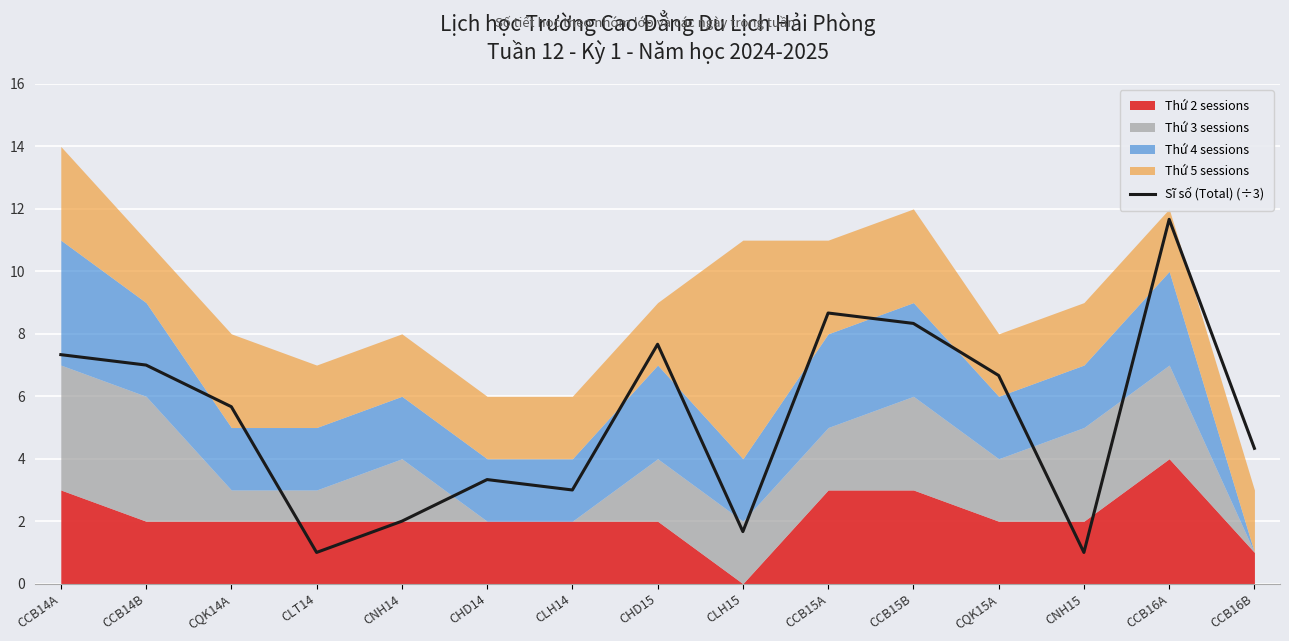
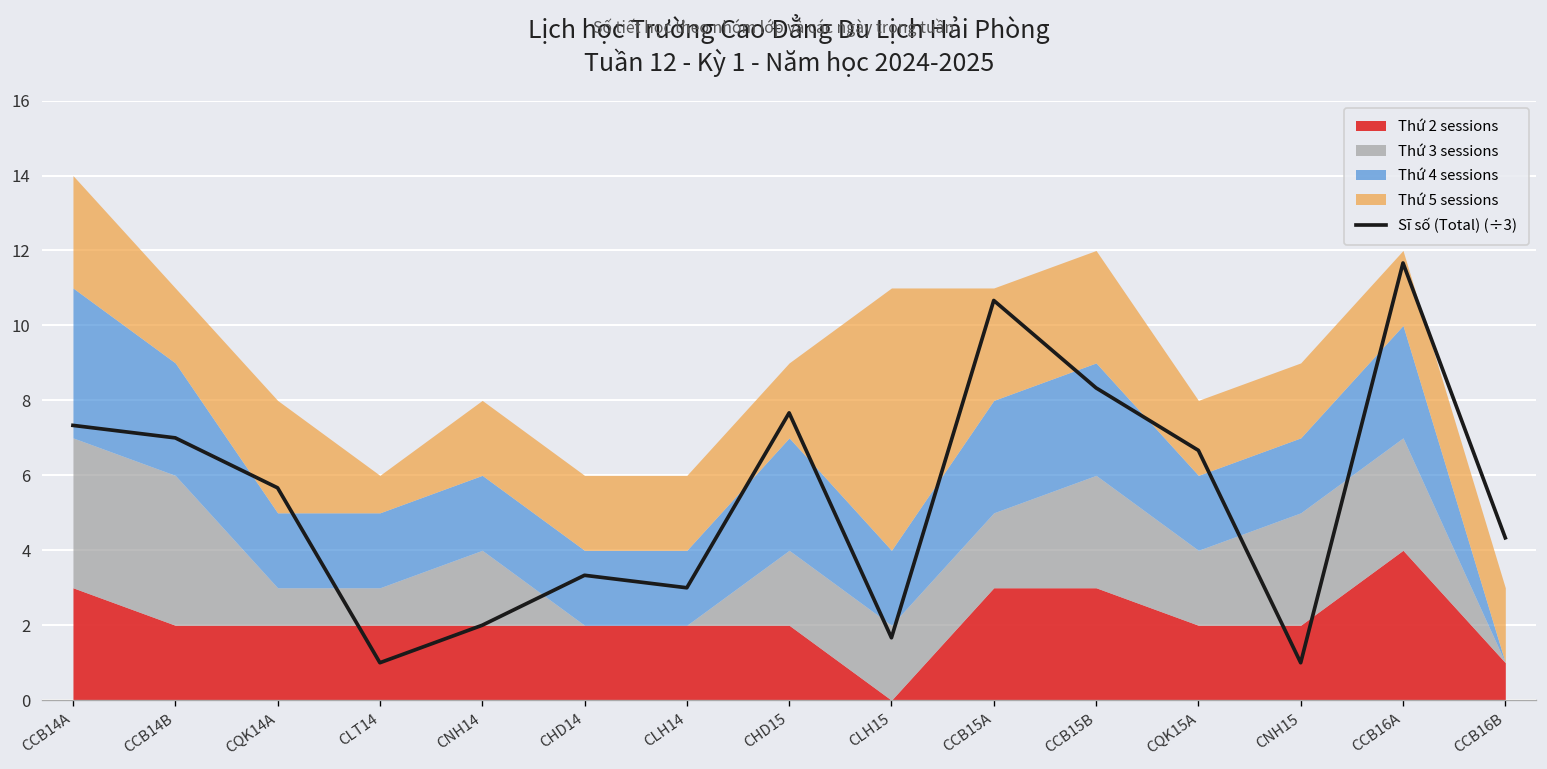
Thứ 5 sessions, CLT14: 2 -> 1
Sĩ số (Total) (÷3), CCB15A: 8.7 -> 10.7
